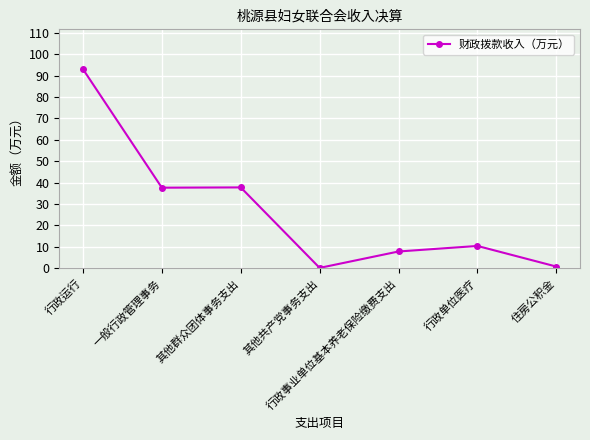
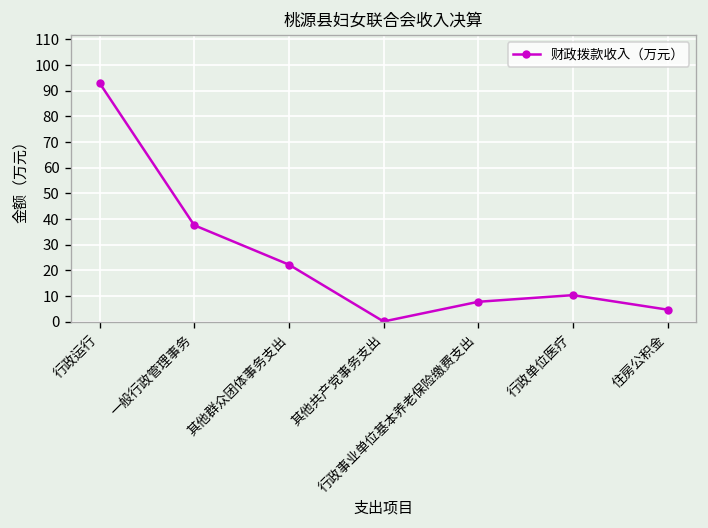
其他群众团体事务支出: 38 -> 22
住房公积金: 1 -> 5
